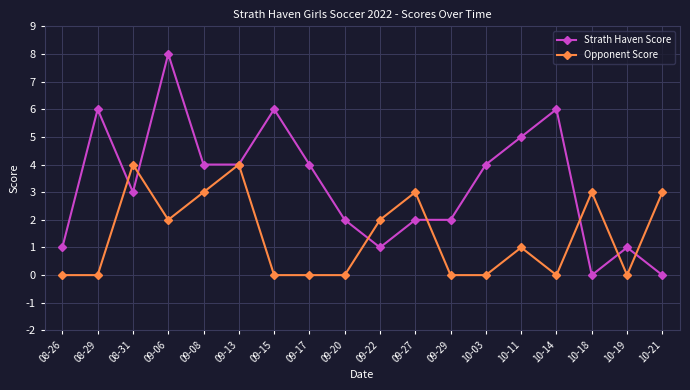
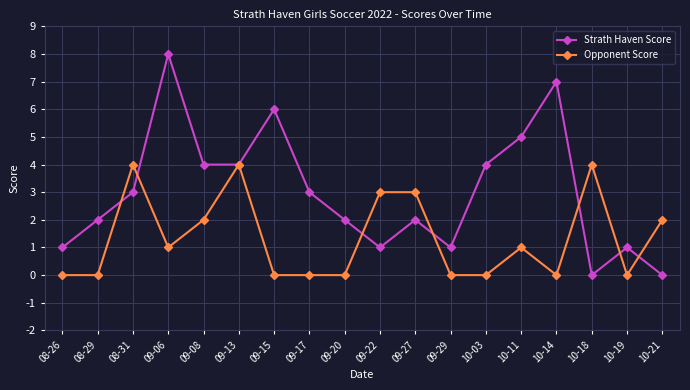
Strath Haven Score, 08-29: 6 -> 2
Opponent Score, 09-06: 2 -> 1
Opponent Score, 09-08: 3 -> 2
Strath Haven Score, 09-17: 4 -> 3
Opponent Score, 09-22: 2 -> 3
Strath Haven Score, 09-29: 2 -> 1
Strath Haven Score, 10-14: 6 -> 7
Opponent Score, 10-18: 3 -> 4
Opponent Score, 10-21: 3 -> 2
